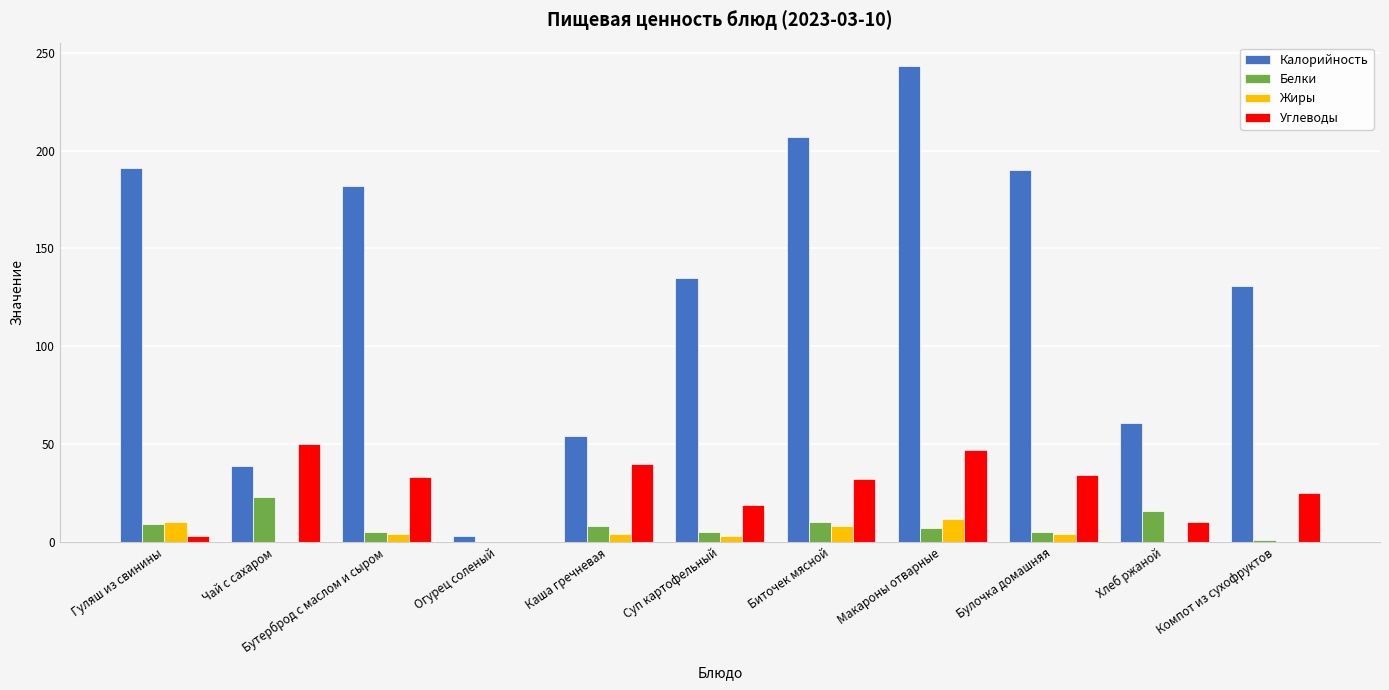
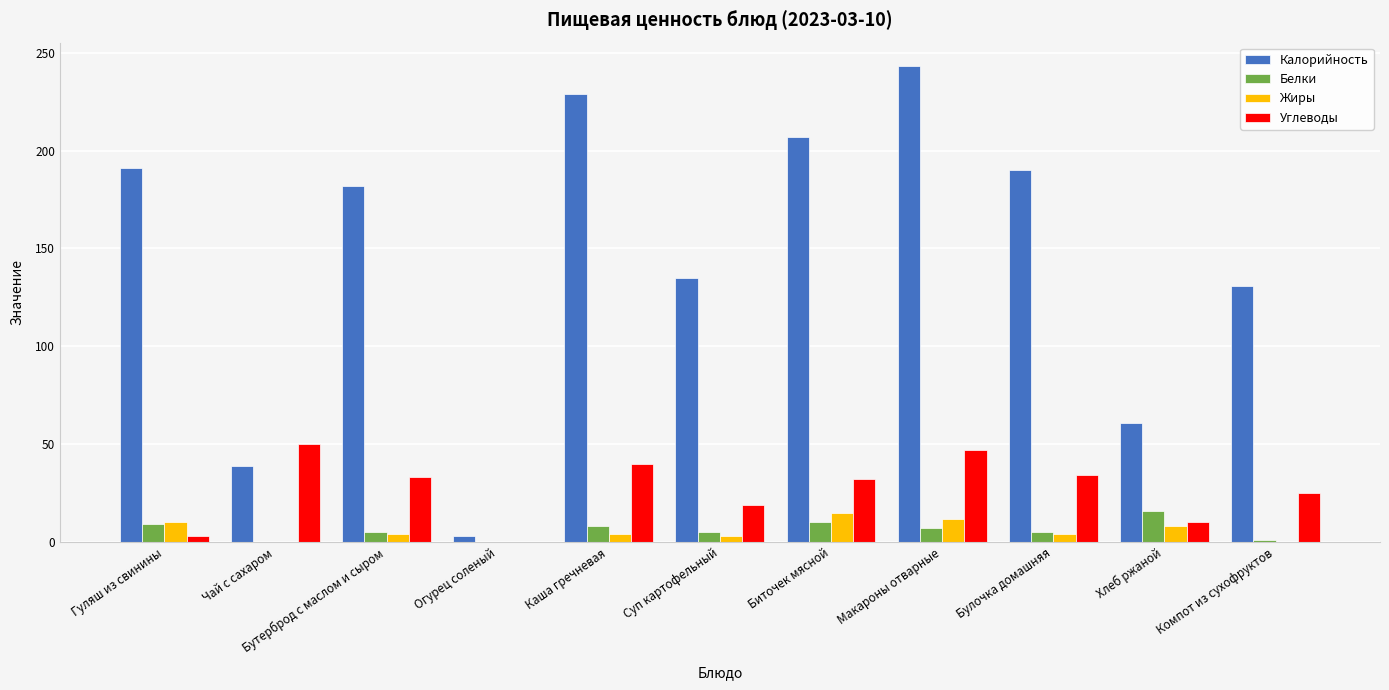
Белки, Чай с сахаром: 23 -> 0
Калорийность, Каша гречневая: 54 -> 229
Жиры, Биточек мясной: 8 -> 15
Жиры, Хлеб ржаной: 0 -> 8
